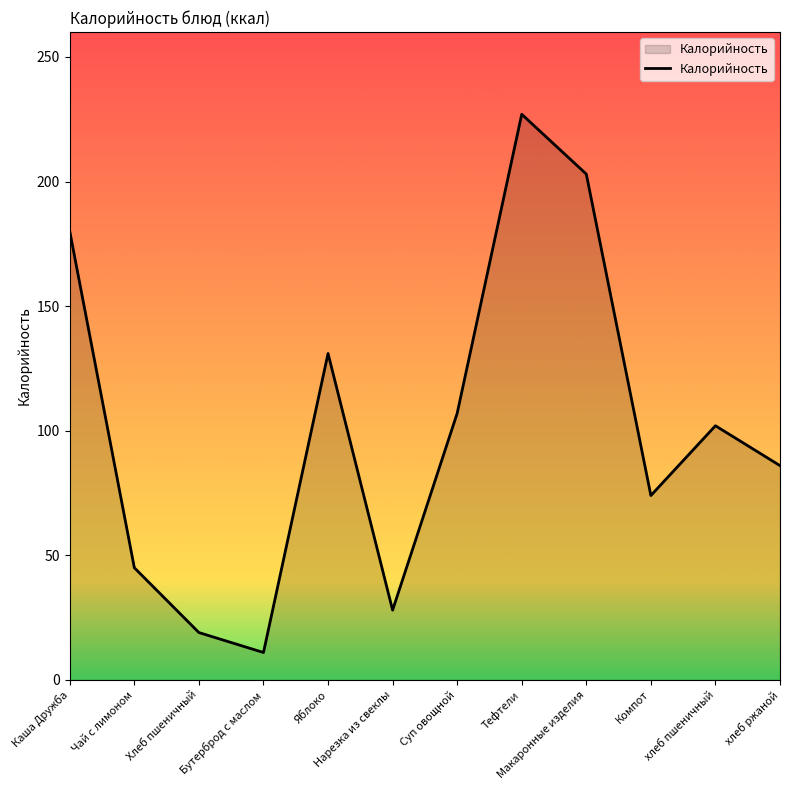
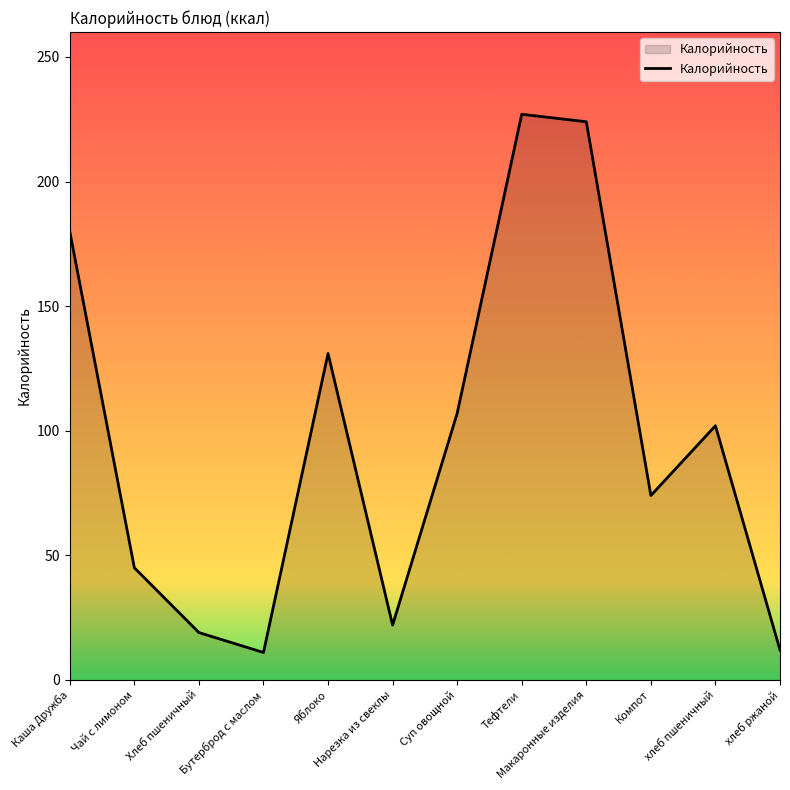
Нарезка из свеклы: 28 -> 22
Макаронные изделия: 203 -> 224
хлеб ржаной: 86 -> 12
